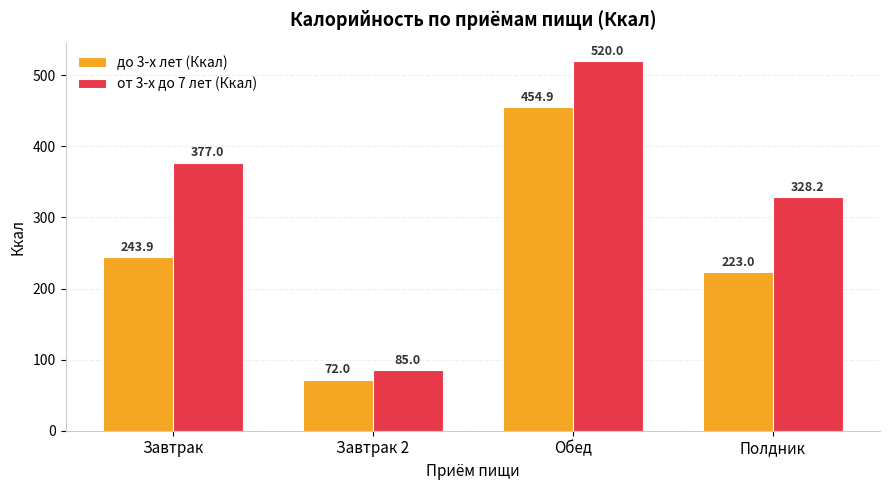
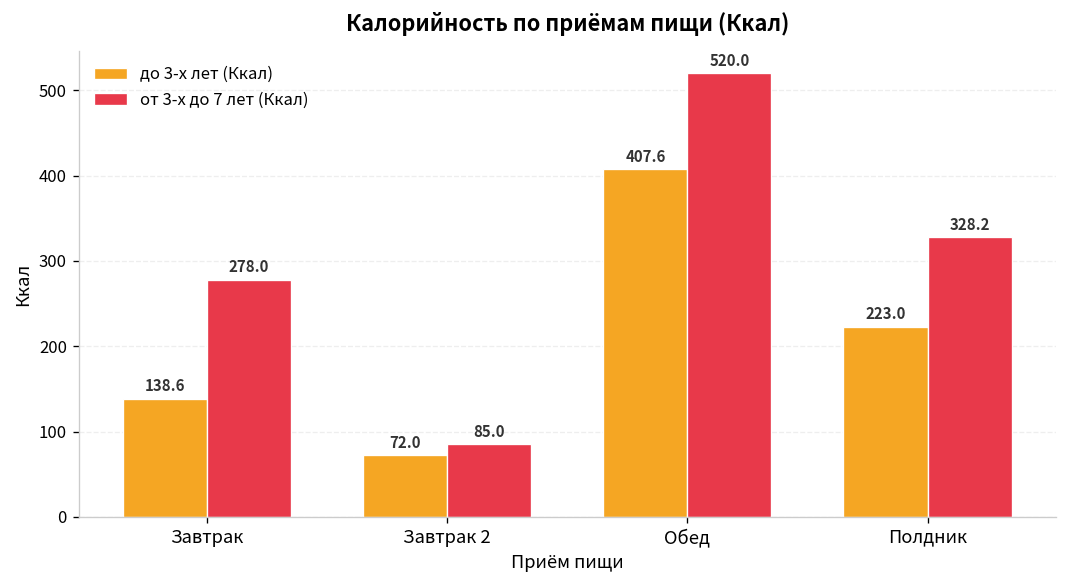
до 3-х лет (Ккал), Завтрак: 243.9 -> 138.6
от 3-х до 7 лет (Ккал), Завтрак: 377.0 -> 278.0
до 3-х лет (Ккал), Обед: 454.9 -> 407.6
